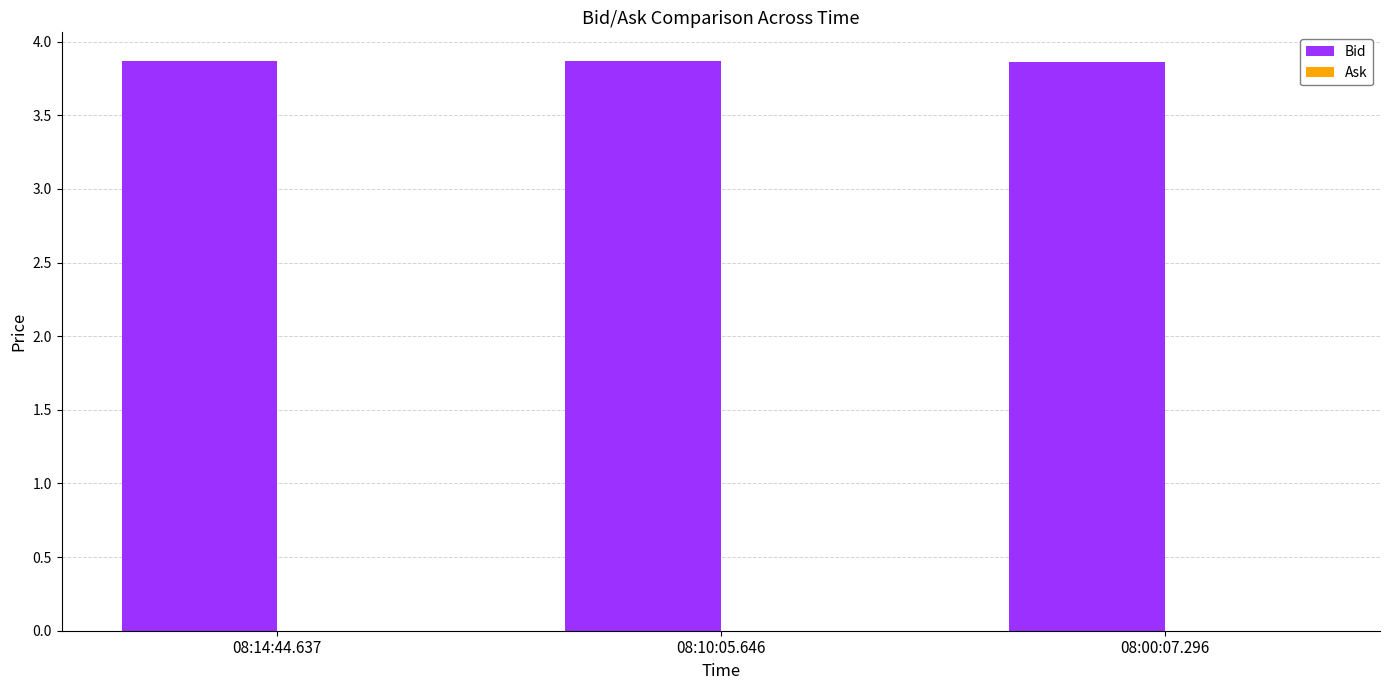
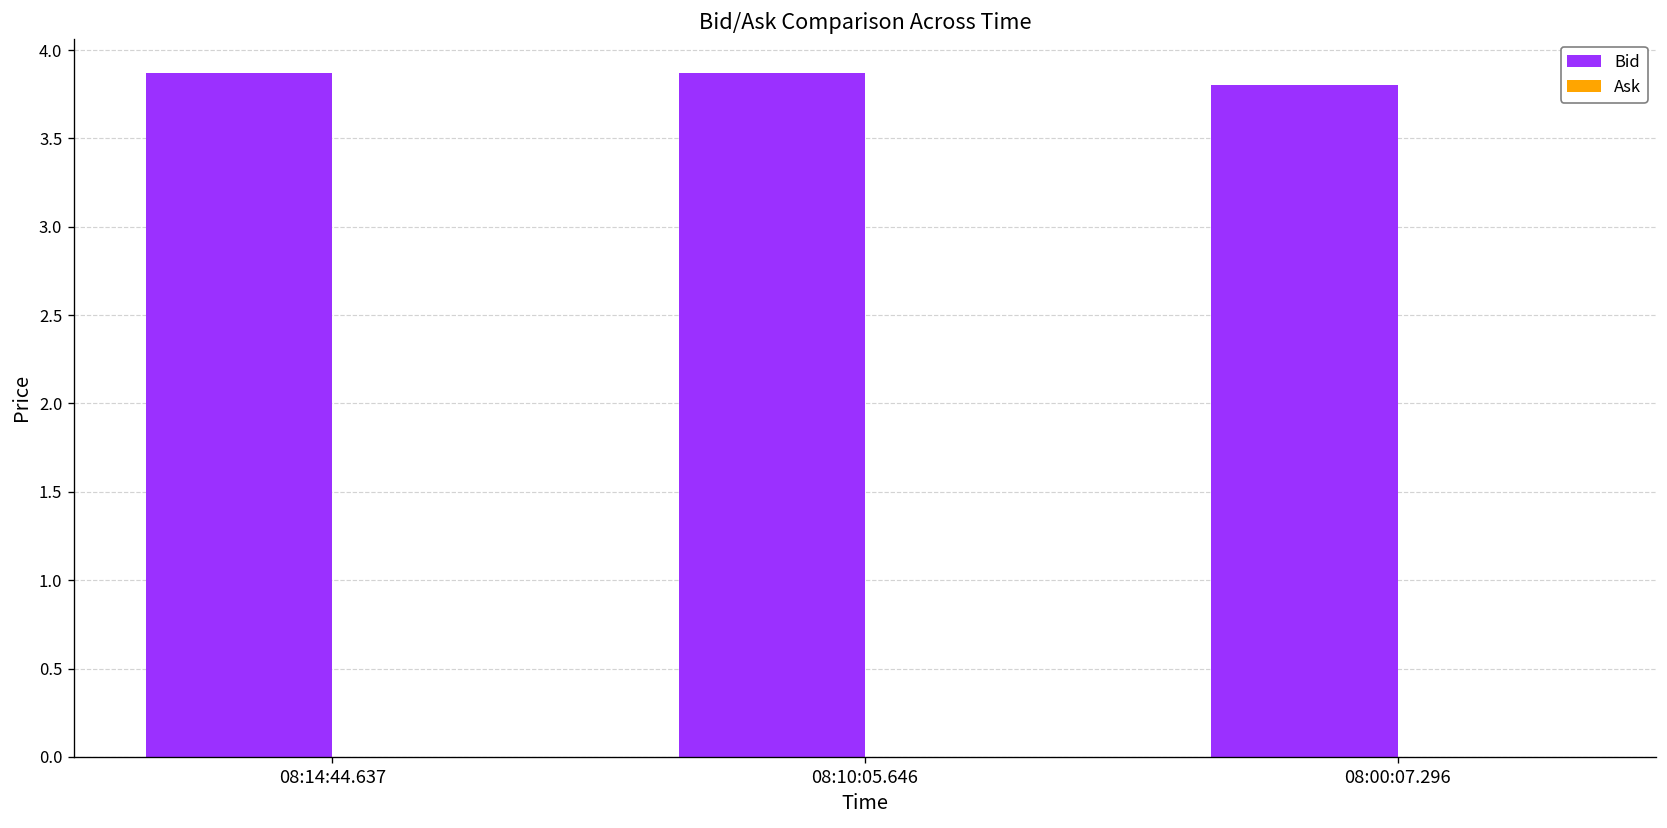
Bid, 08:00:07.296: 3.86 -> 3.80
